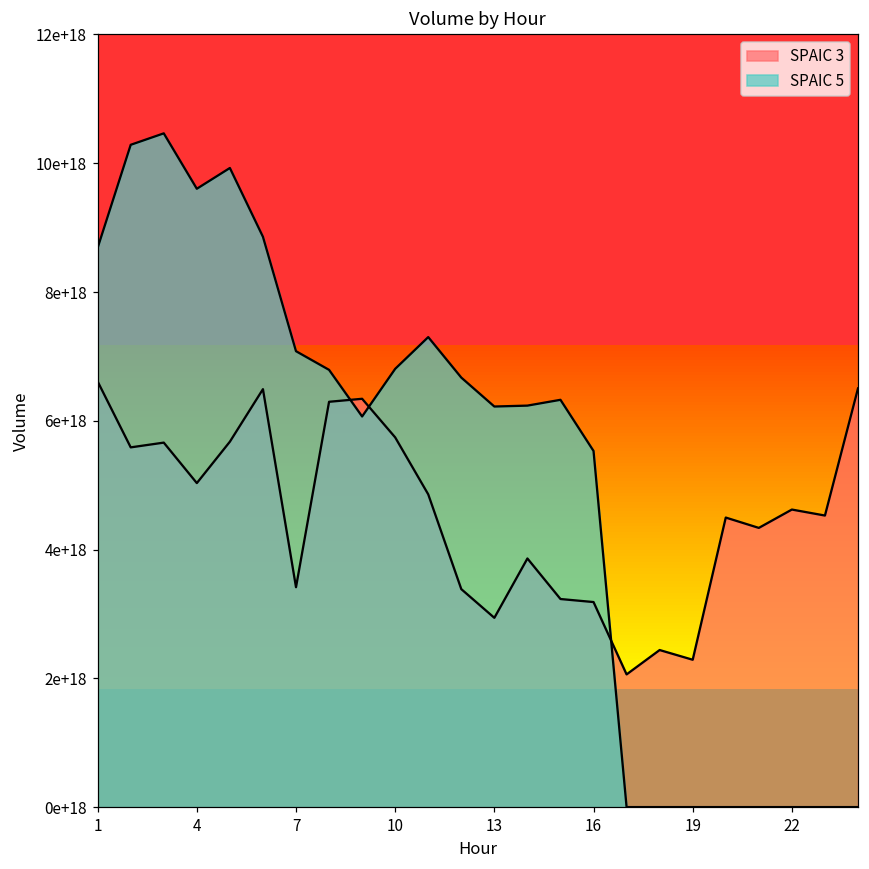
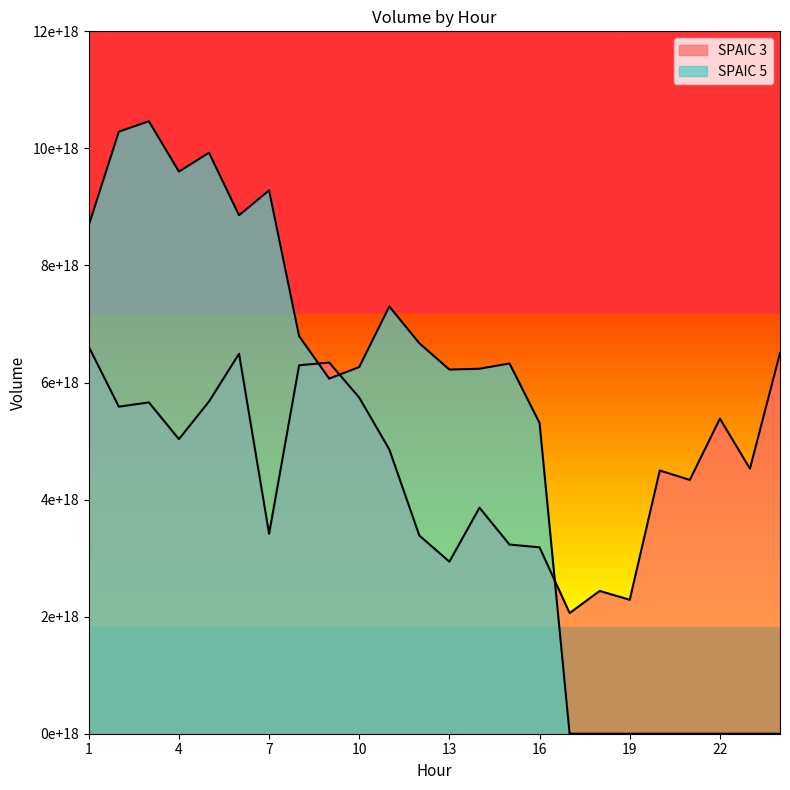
SPAIC 5, 7: 7100000000000000000 -> 9300000000000000000
SPAIC 5, 10: 6800000000000000000 -> 6300000000000000000
SPAIC 5, 16: 5500000000000000000 -> 5300000000000000000
SPAIC 3, 22: 4600000000000000000 -> 5400000000000000000
